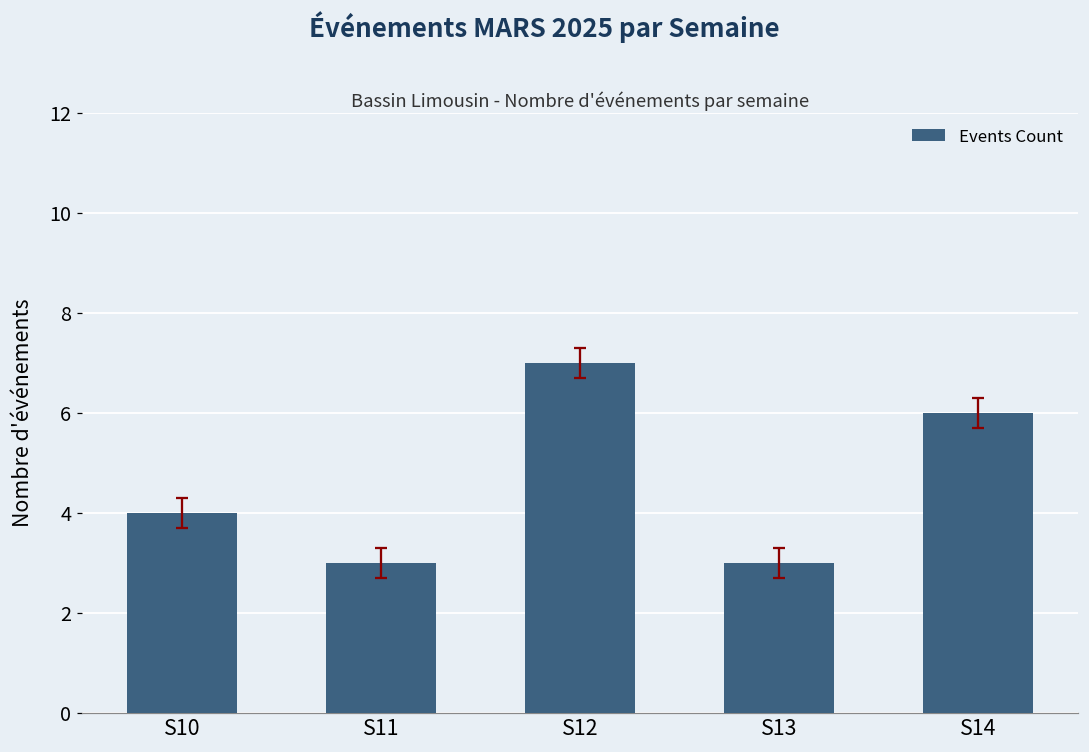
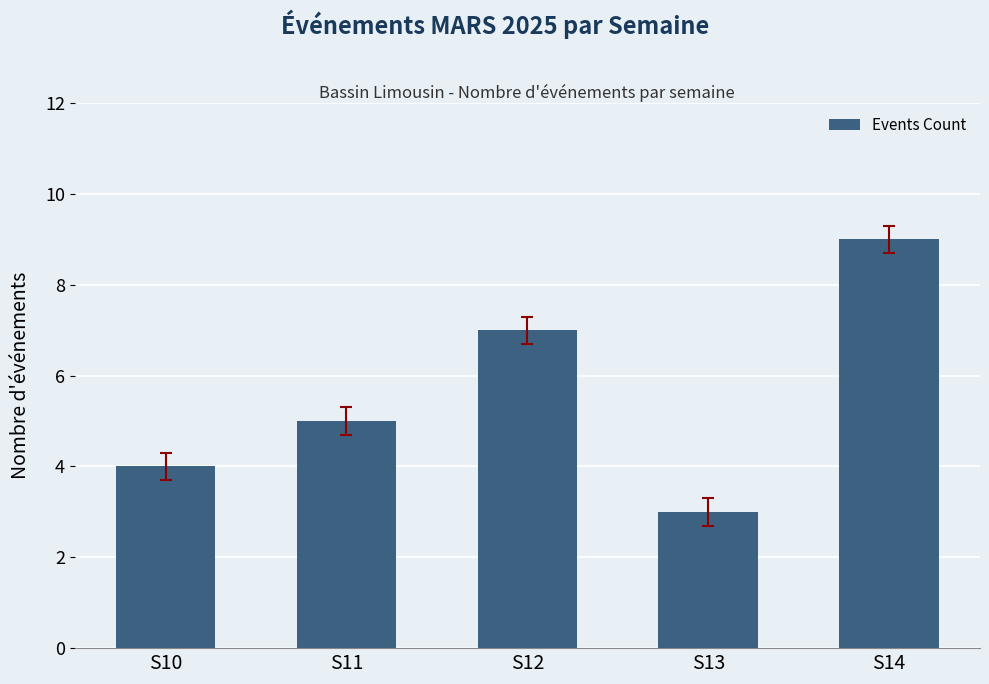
Events Count, S11: 3 -> 5
Events Count, S14: 6 -> 9
